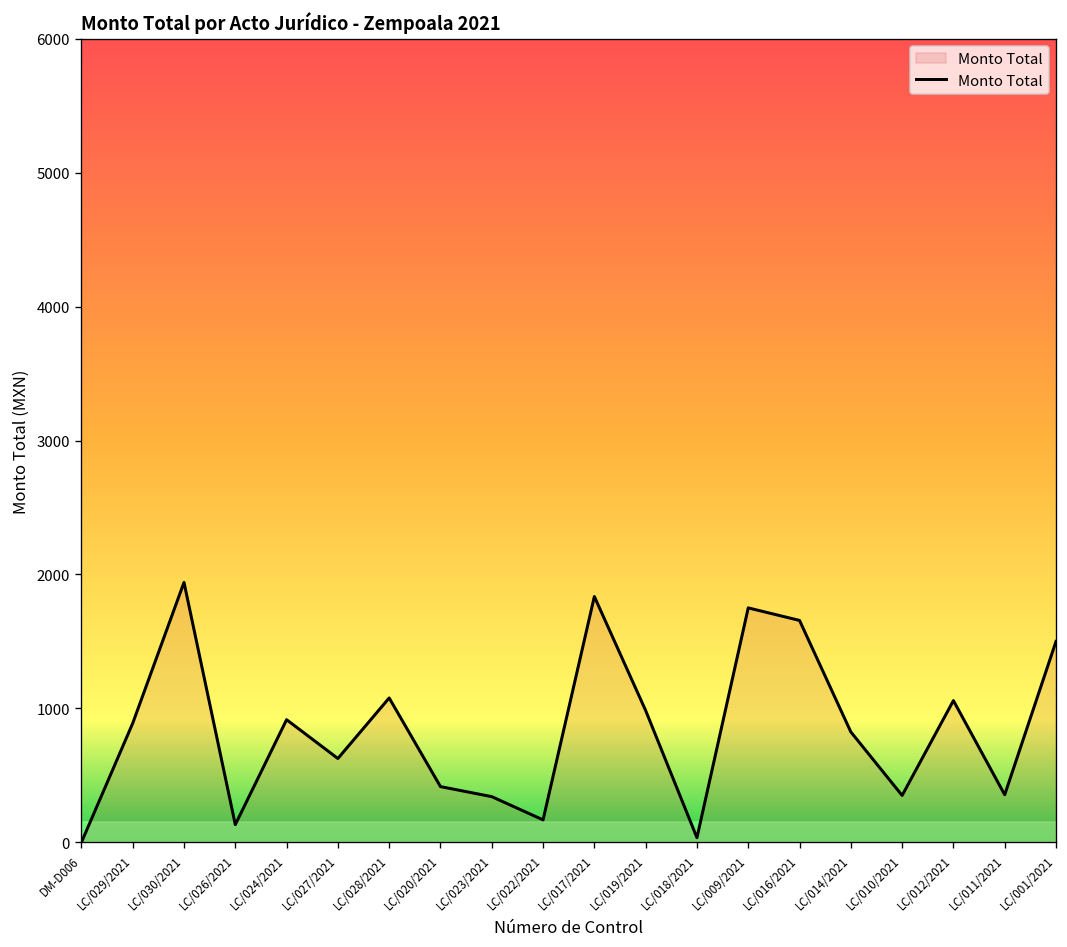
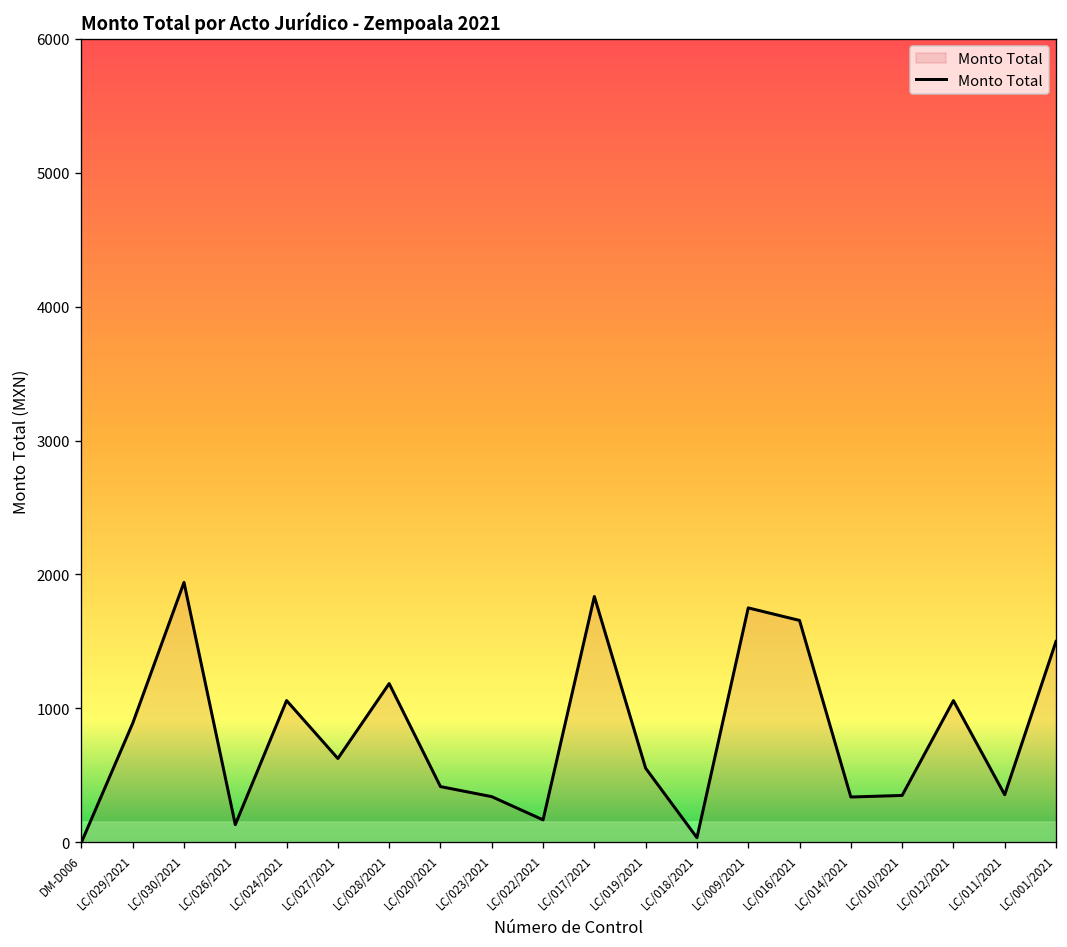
LC/024/2021: 920 -> 1060
LC/028/2021: 1080 -> 1190
LC/019/2021: 980 -> 550
LC/014/2021: 820 -> 340
